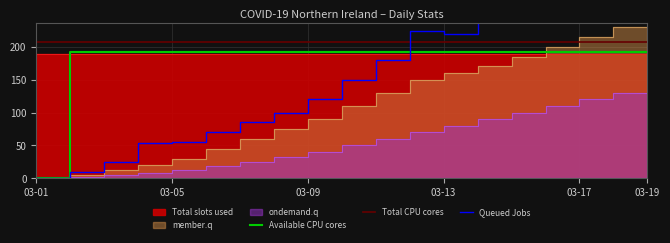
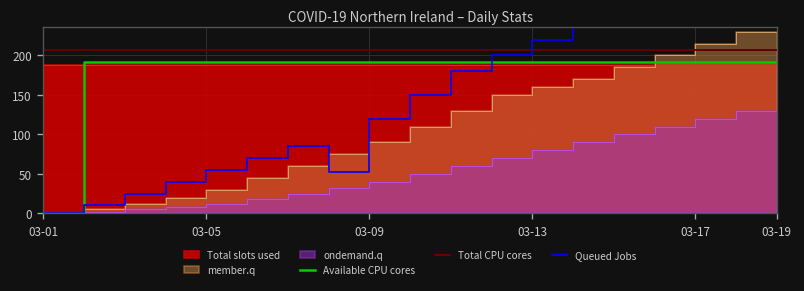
Queued Jobs, 03-05: 50 -> 40
Queued Jobs, 03-09: 100 -> 50
Queued Jobs, 03-13: 220 -> 200
